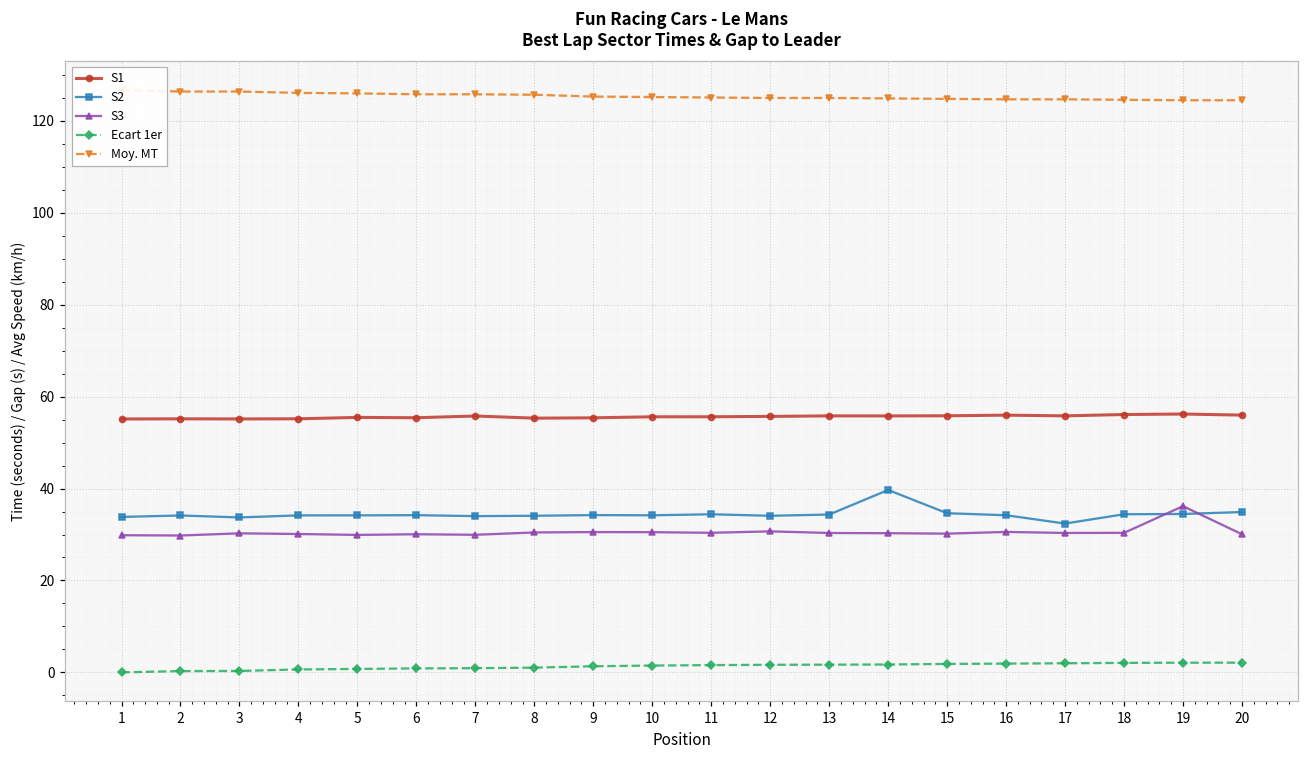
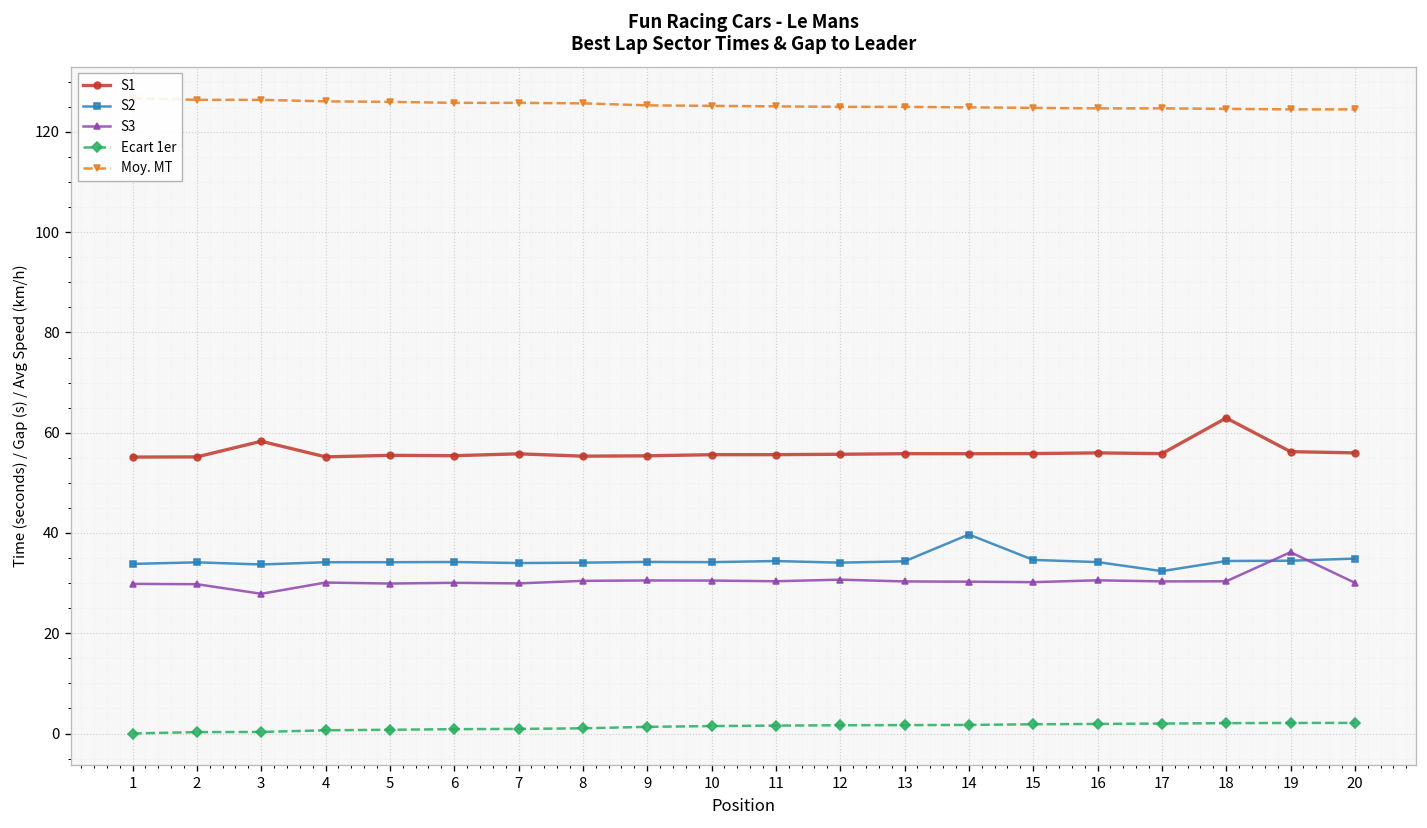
S1, 3: 55 -> 58
S3, 3: 30 -> 28
S1, 18: 56 -> 63
